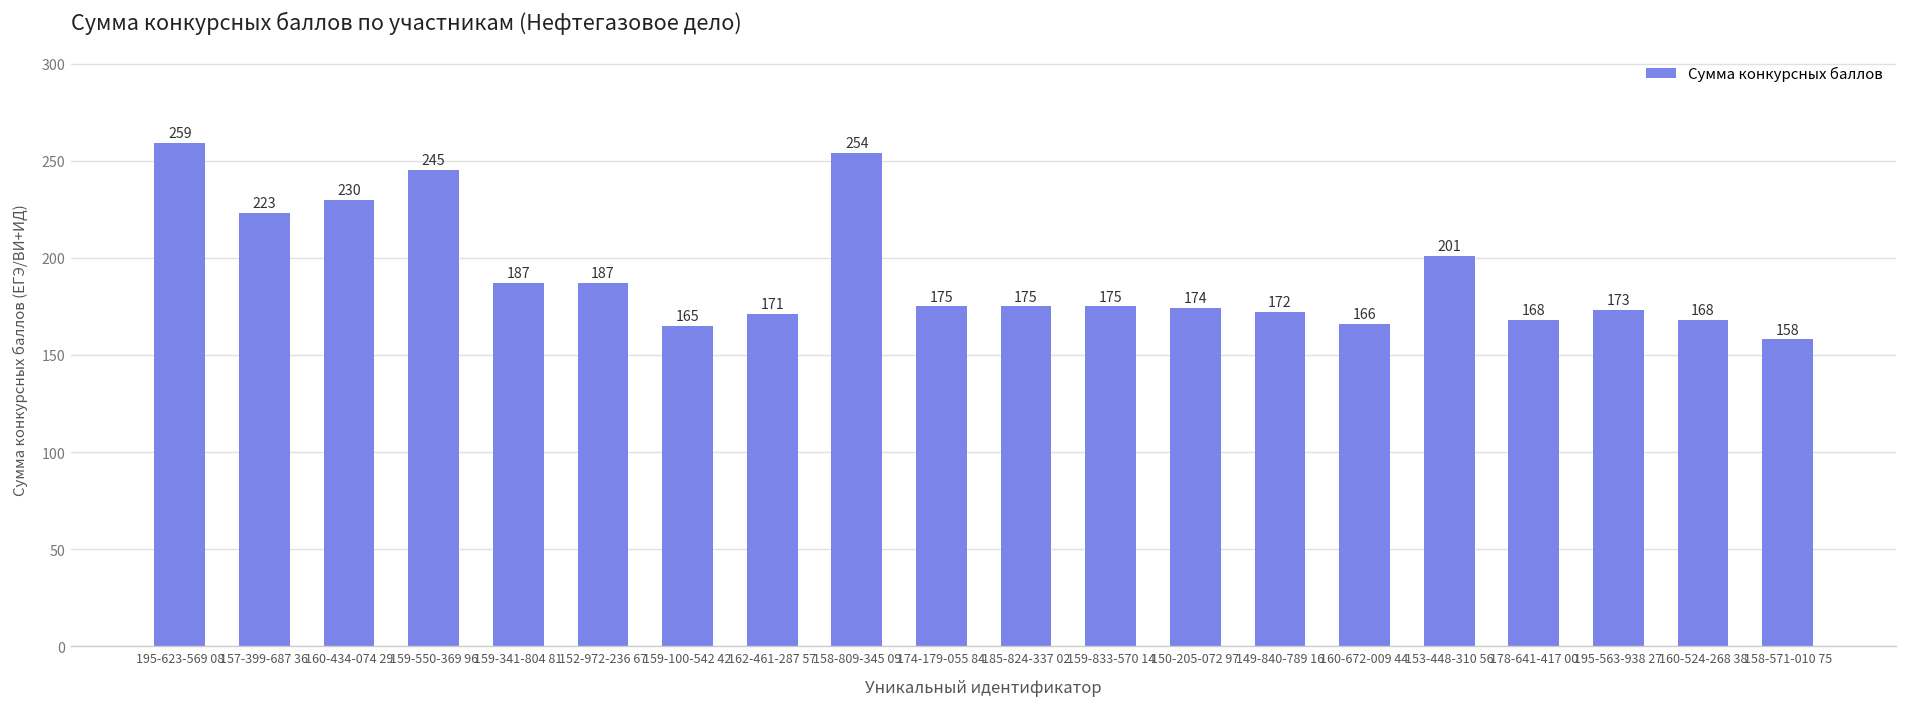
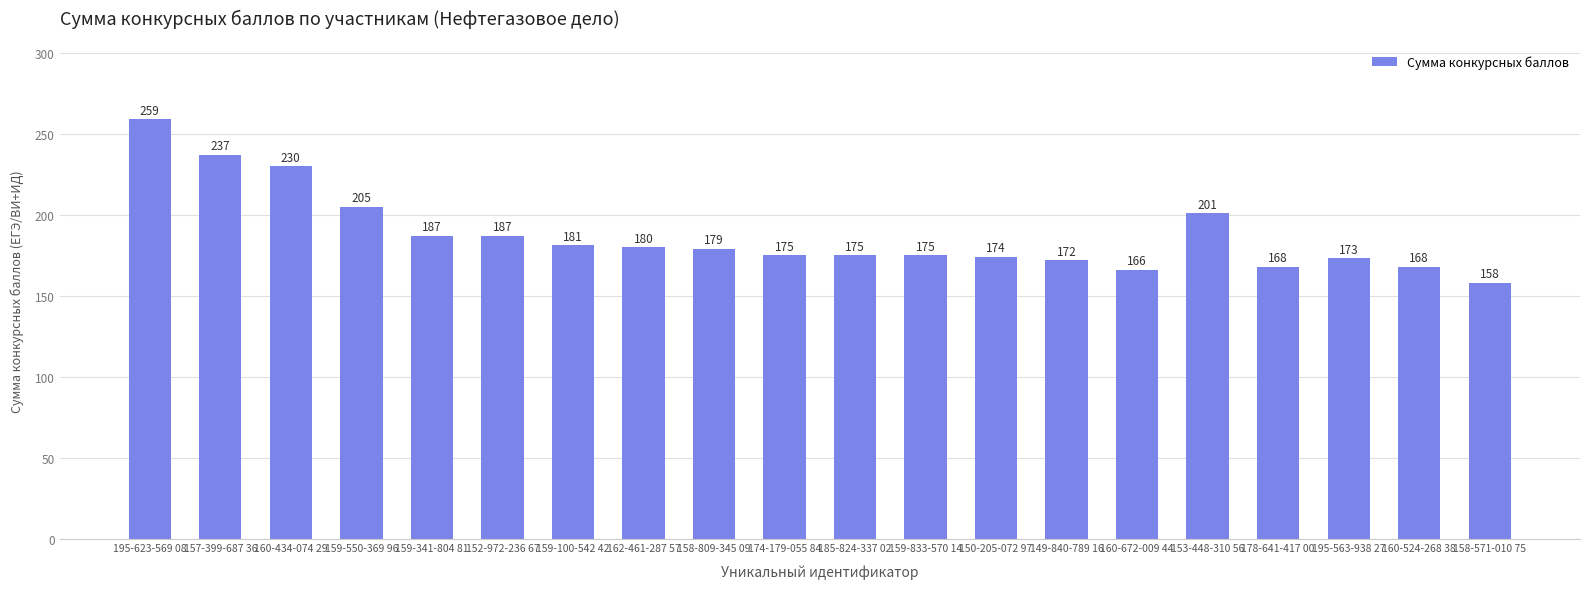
157-399-687 36: 223 -> 237
159-550-369 96: 245 -> 205
159-100-542 42: 165 -> 181
162-461-287 57: 171 -> 180
158-809-345 09: 254 -> 179
